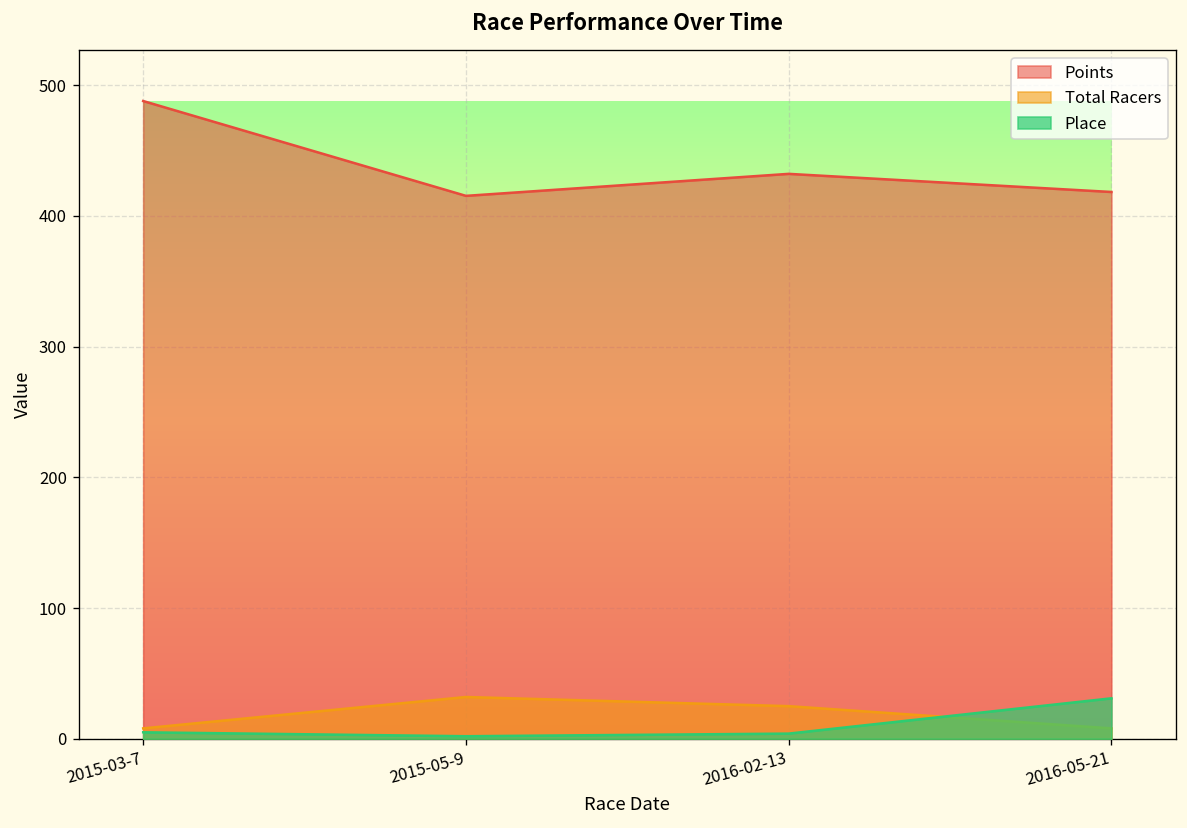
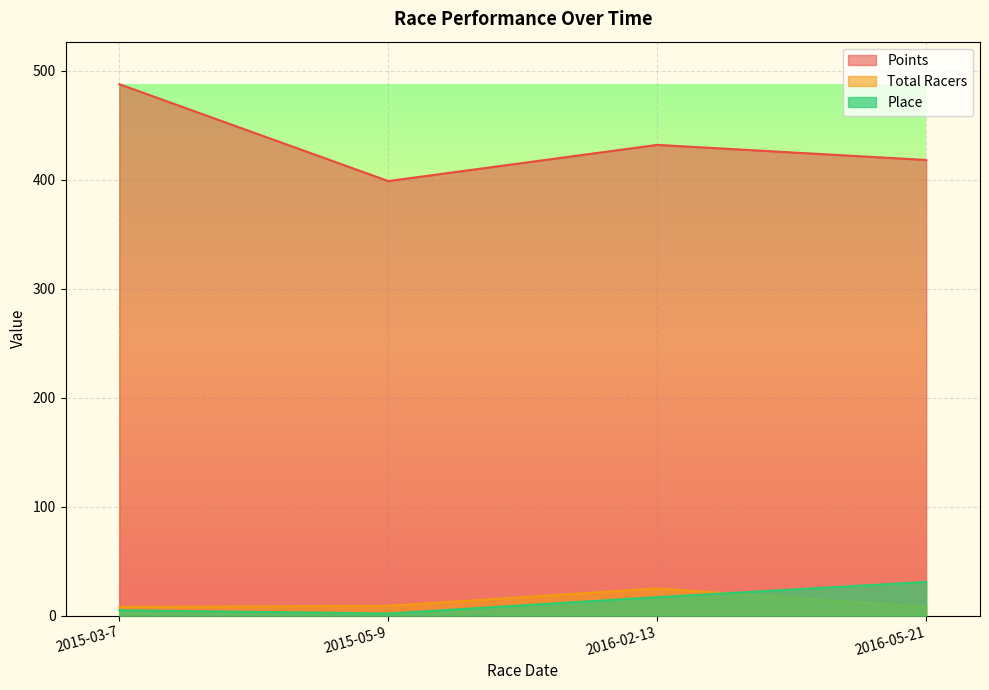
Points, 2015-05-9: 415 -> 399
Total Racers, 2015-05-9: 32 -> 9
Place, 2016-02-13: 4 -> 17
